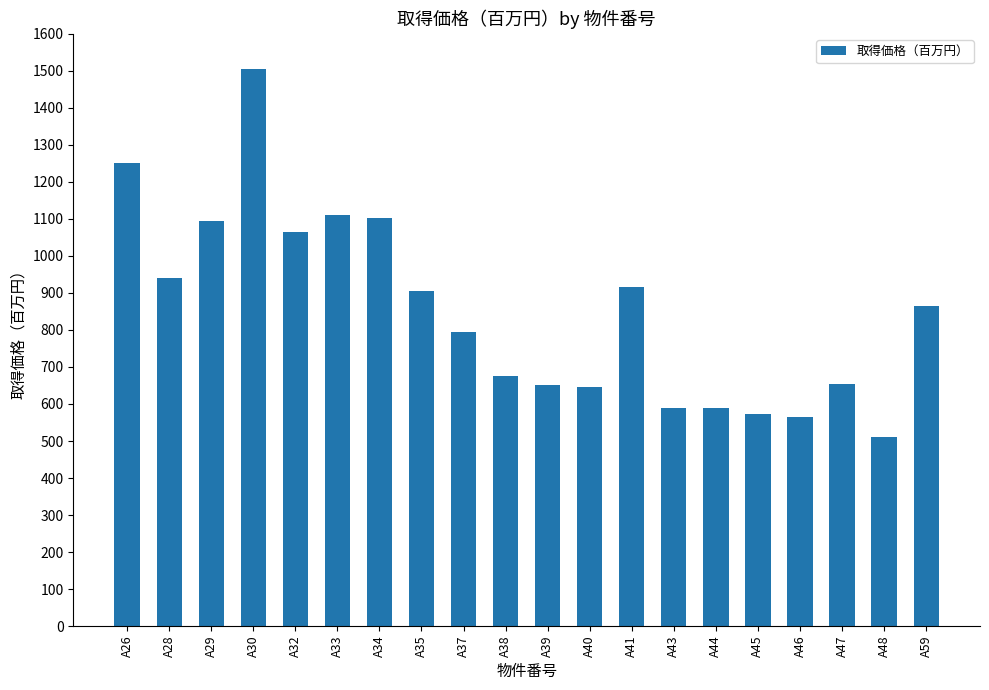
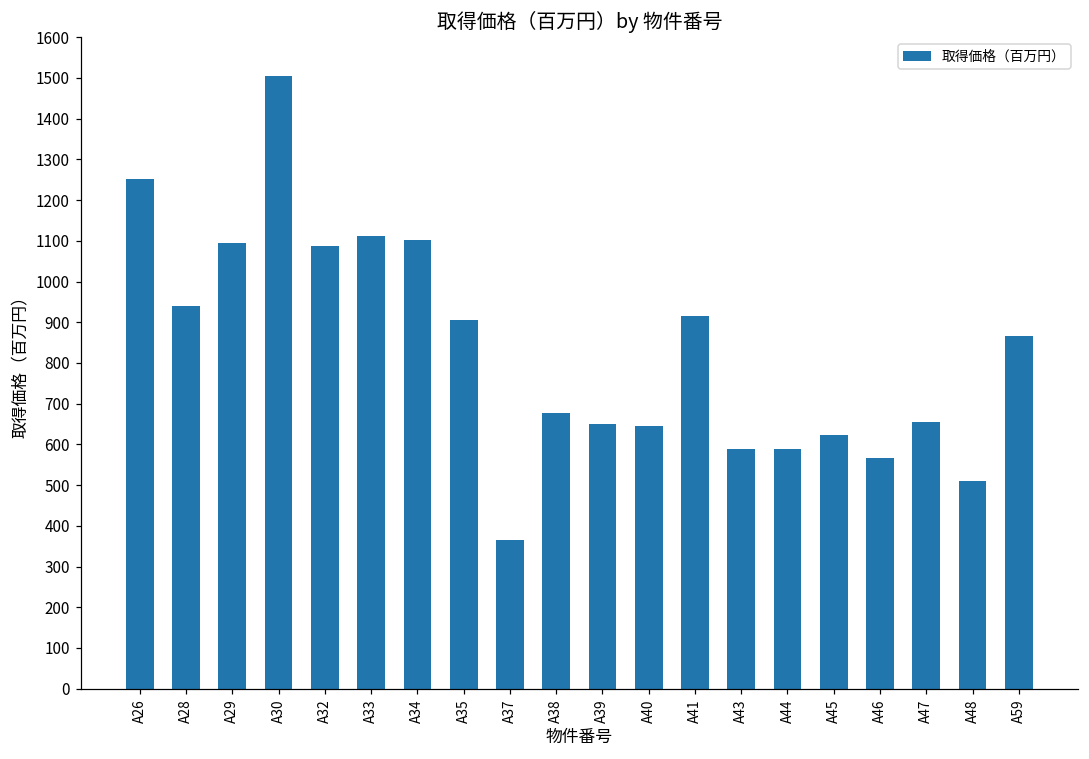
A32: 1060 -> 1090
A37: 800 -> 360
A45: 570 -> 620
